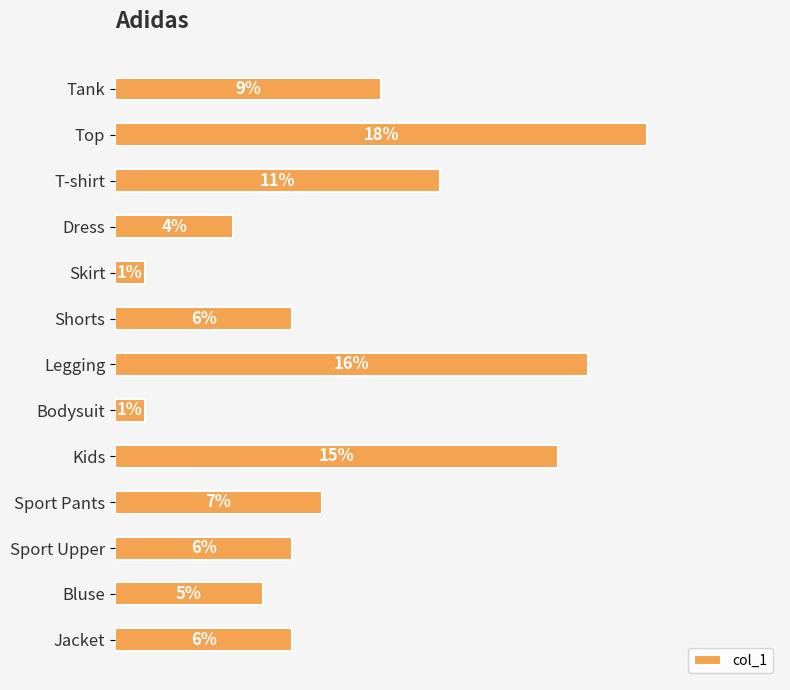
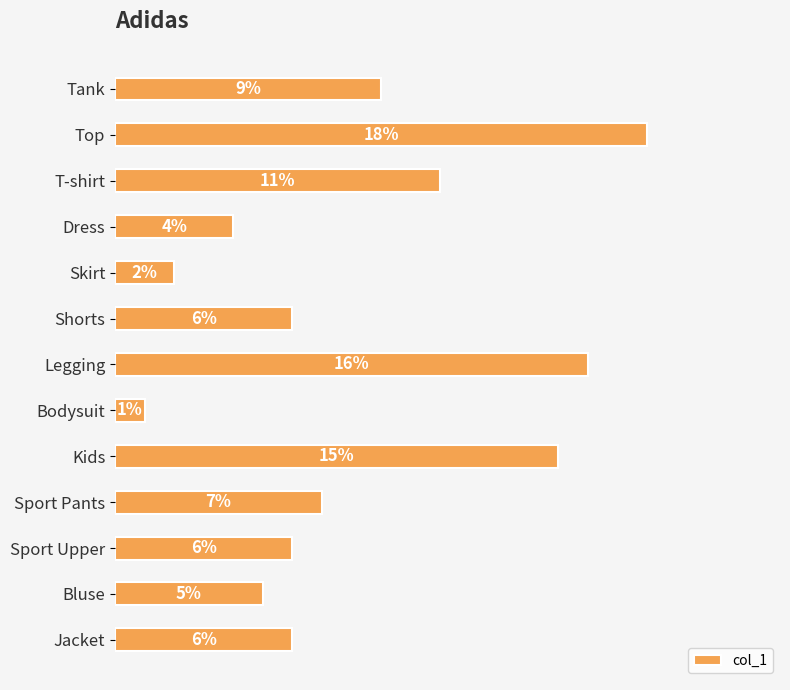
Skirt: 1% -> 2%
